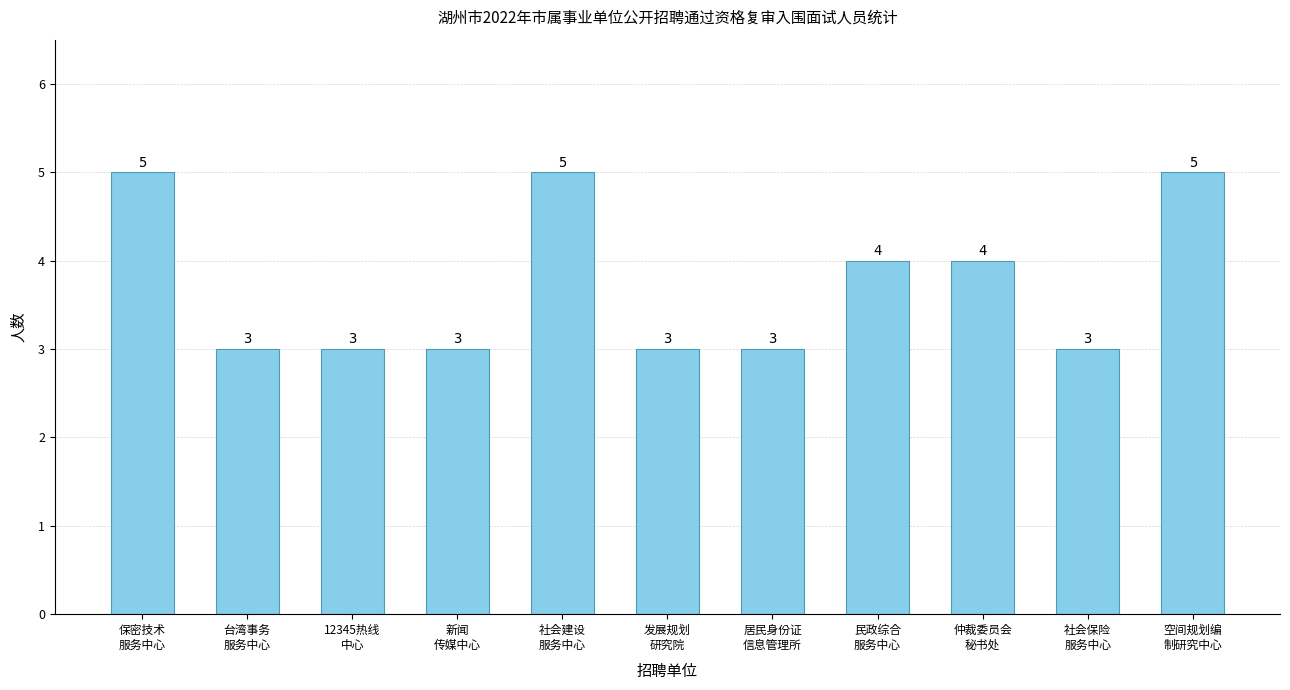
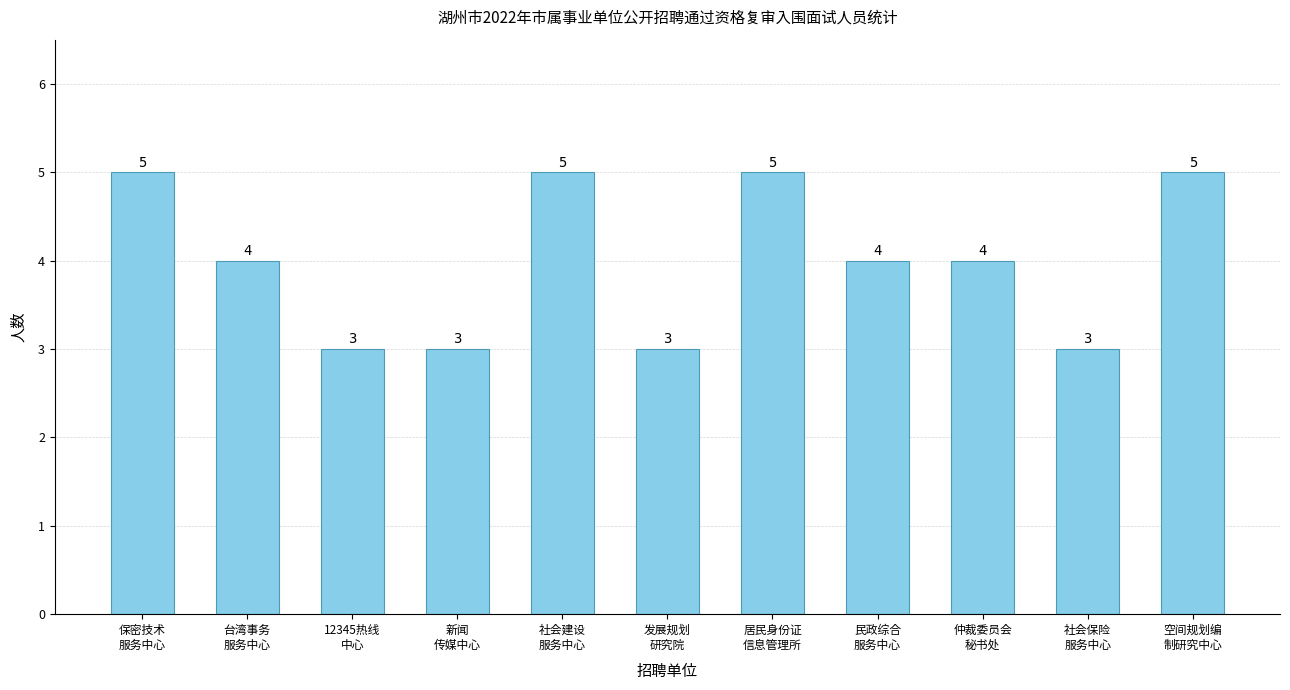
台湾事务 服务中心: 3 -> 4
居民身份证 信息管理所: 3 -> 5
